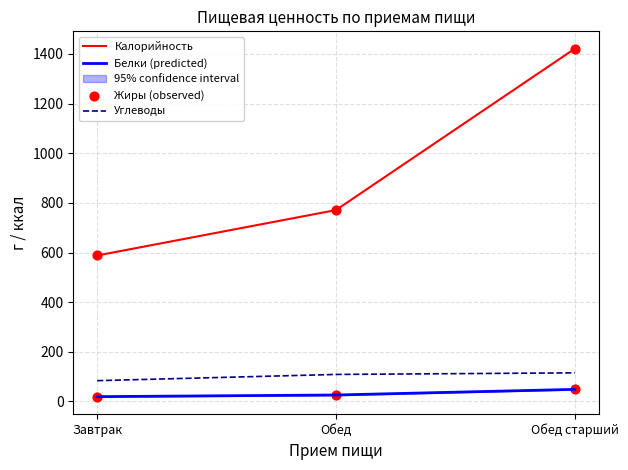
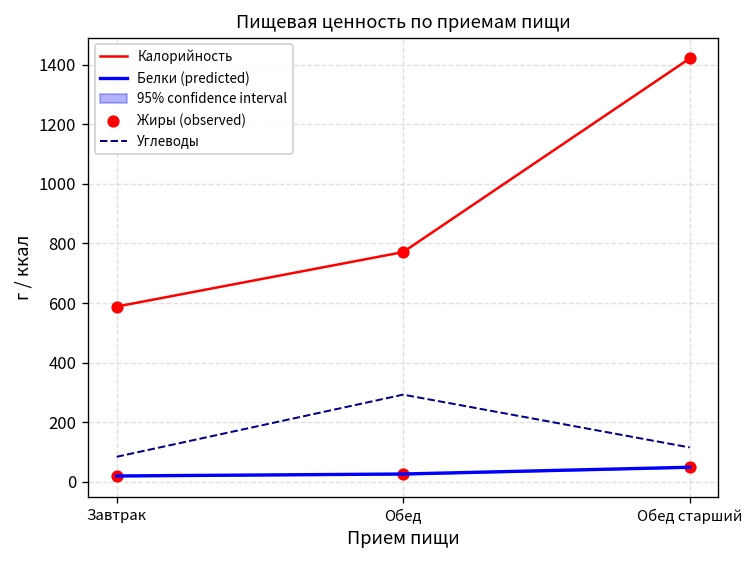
Углеводы, Обед: 110 -> 290
